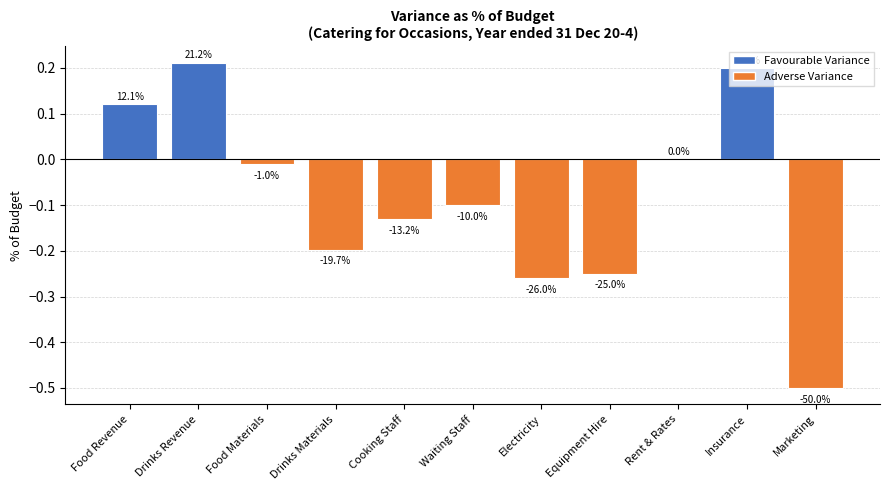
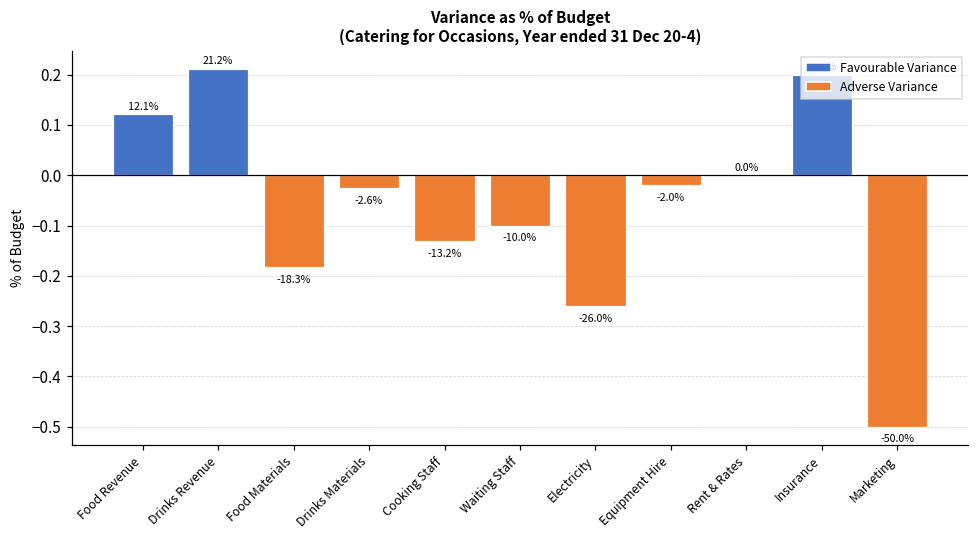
Food Materials: -1.0% -> -18.3%
Drinks Materials: -19.7% -> -2.6%
Equipment Hire: -25.0% -> -2.0%
